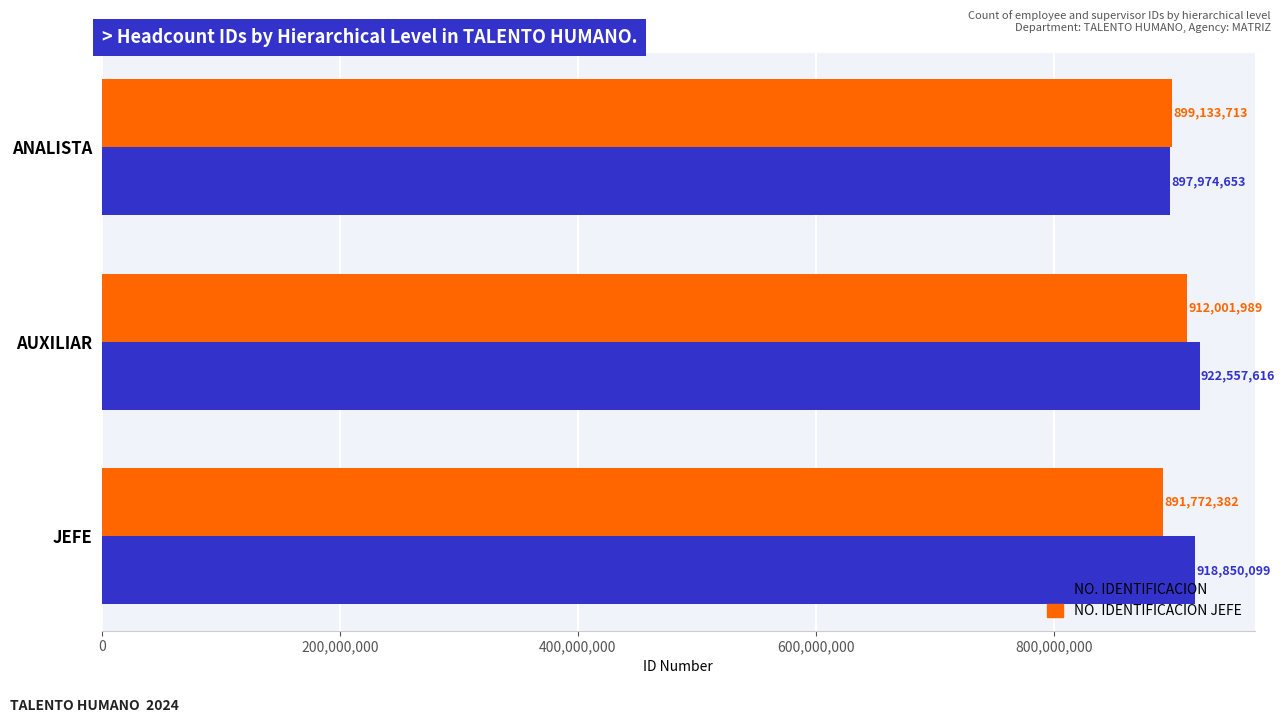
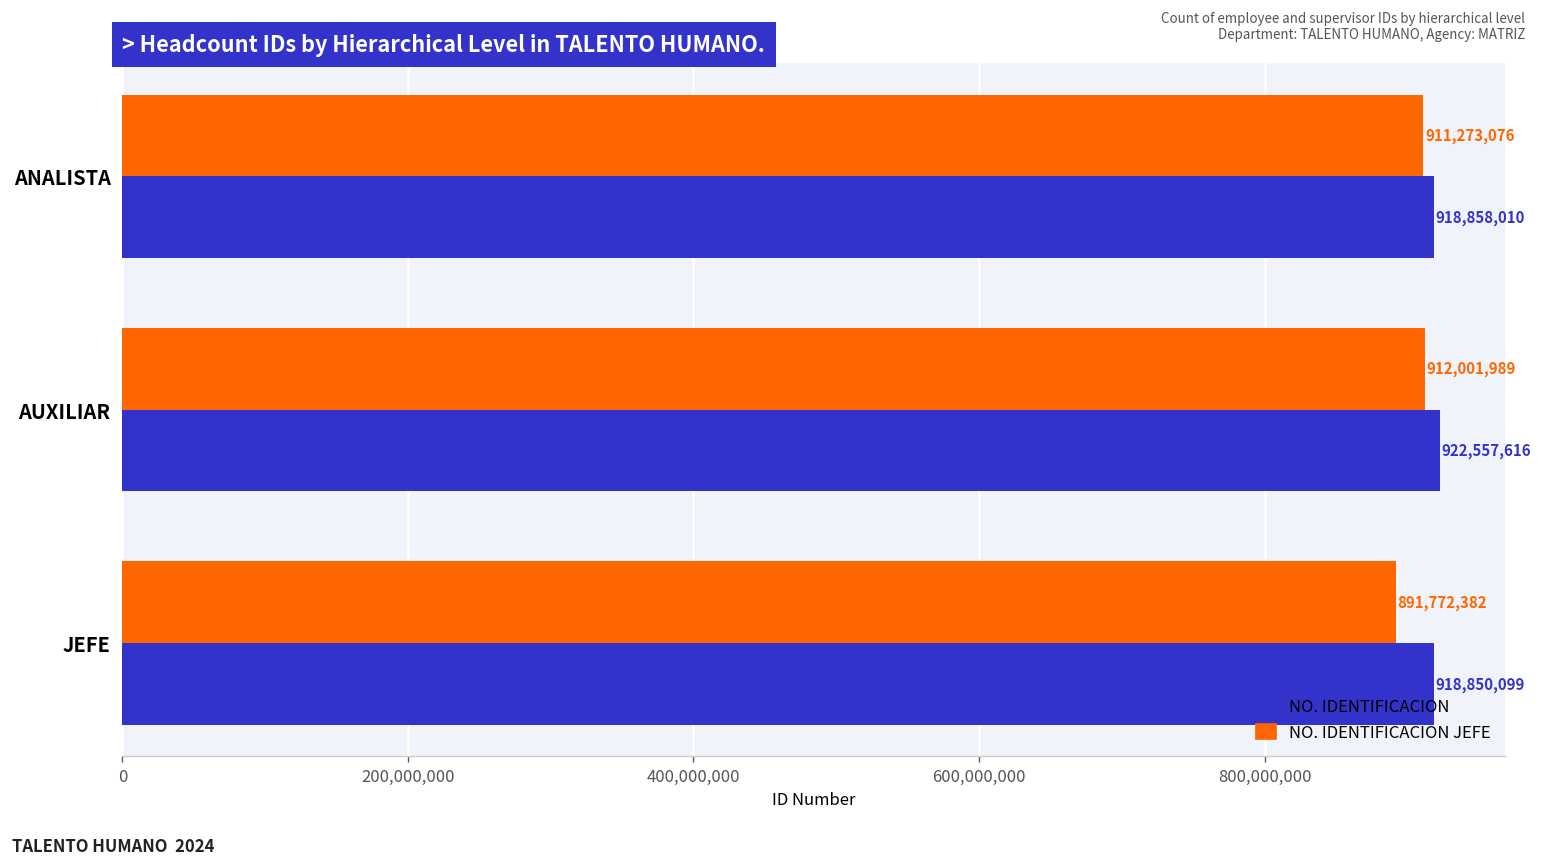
NO. IDENTIFICACION JEFE, ANALISTA: 899,133,713 -> 911,273,076
NO. IDENTIFICACION, ANALISTA: 897,974,653 -> 918,858,010
